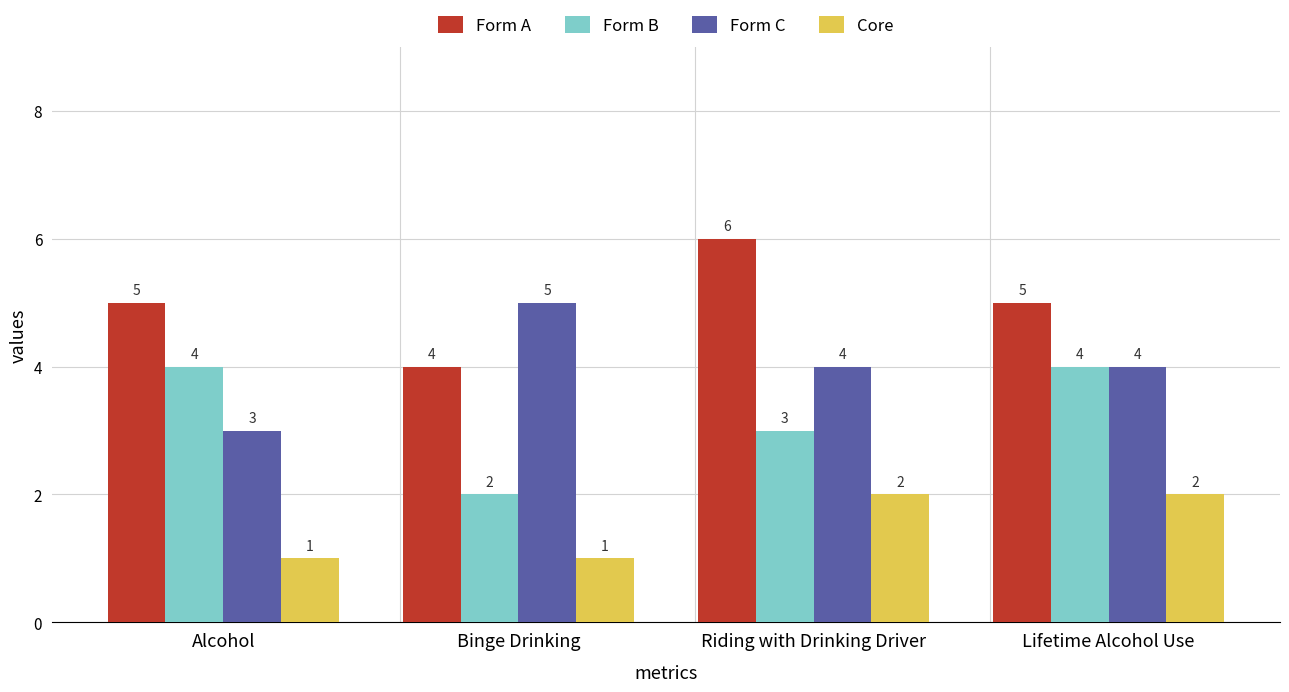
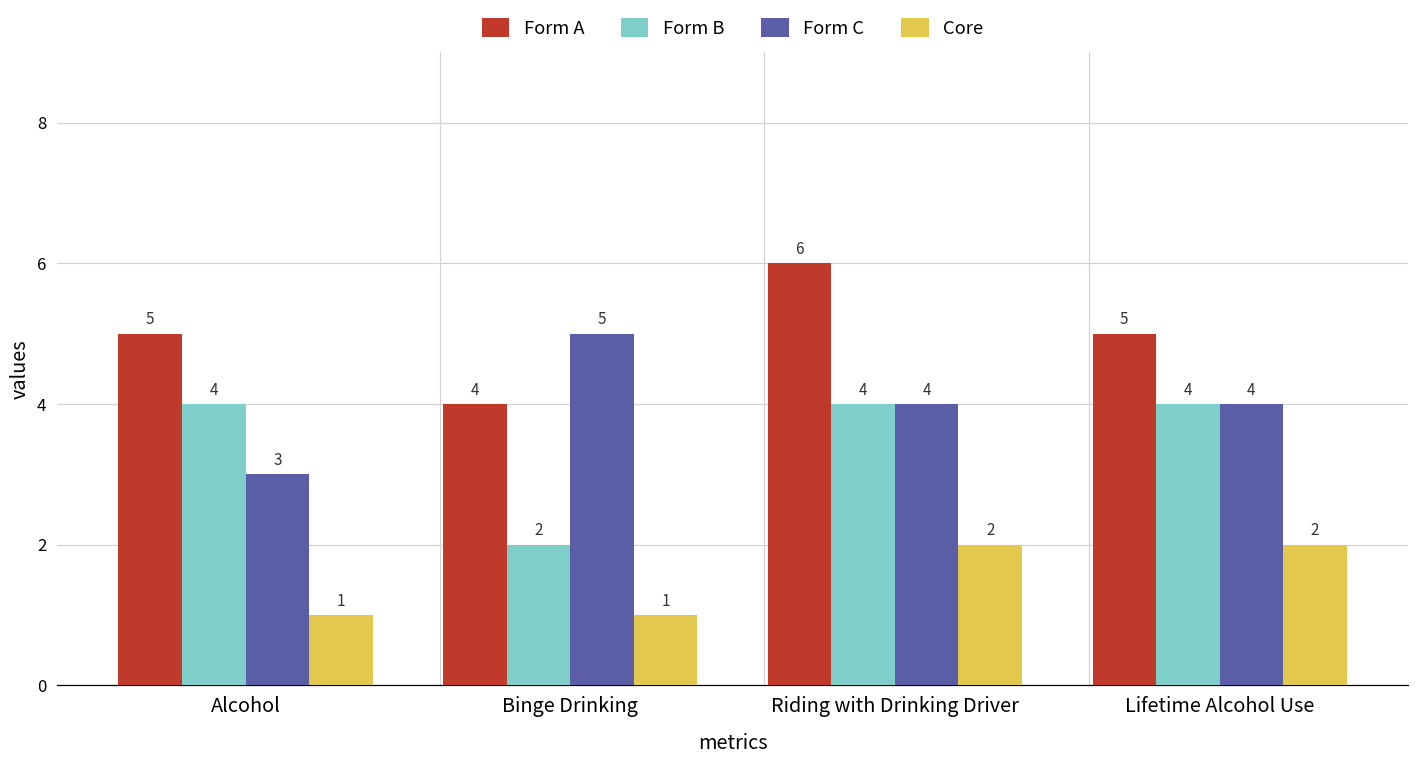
Form B, Riding with Drinking Driver: 3 -> 4
